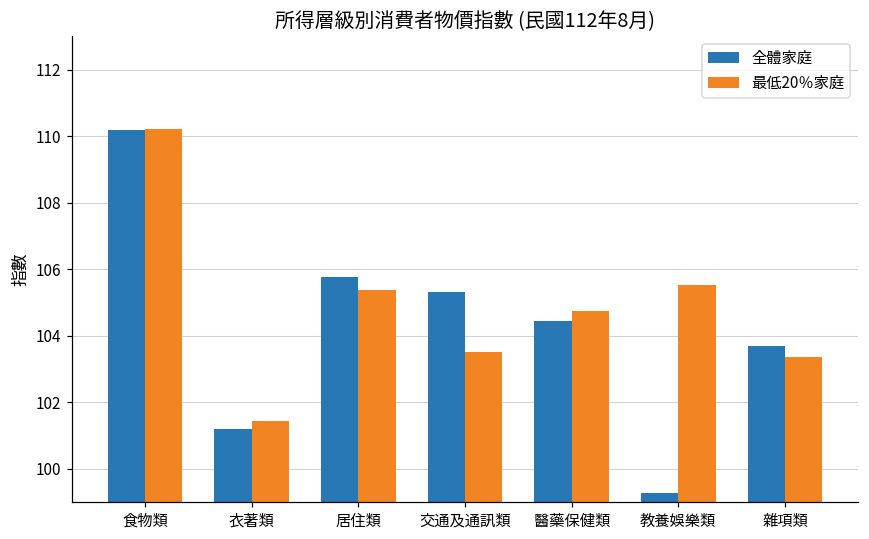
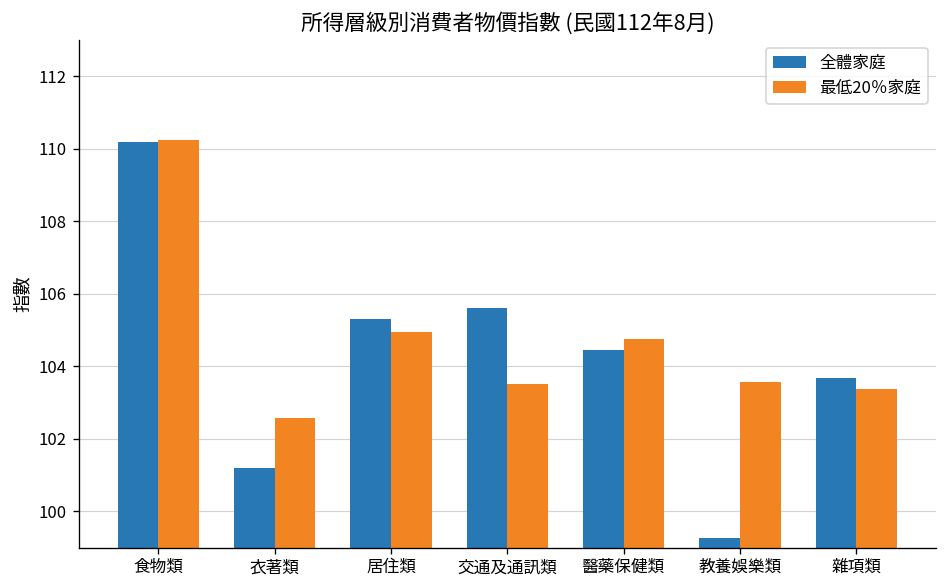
最低20％家庭, 衣著類: 101.4 -> 102.6
全體家庭, 居住類: 105.8 -> 105.3
最低20％家庭, 居住類: 105.4 -> 104.9
全體家庭, 交通及通訊類: 105.3 -> 105.6
最低20％家庭, 教養娛樂類: 105.5 -> 103.6
